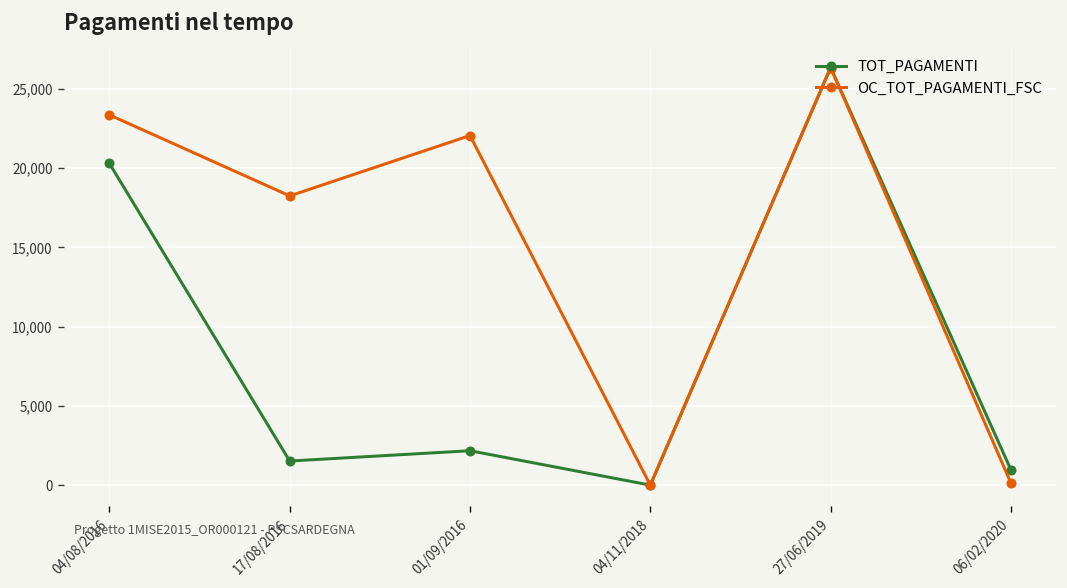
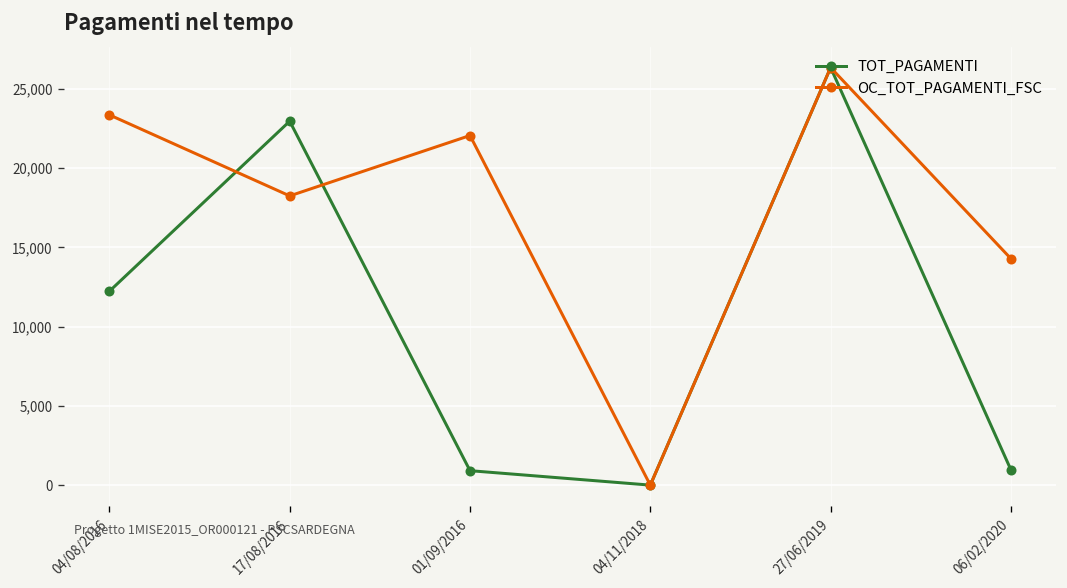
TOT_PAGAMENTI, 04/08/2016: 20,300 -> 12,200
TOT_PAGAMENTI, 17/08/2016: 1,500 -> 23,000
TOT_PAGAMENTI, 01/09/2016: 2,200 -> 900
OC_TOT_PAGAMENTI_FSC, 06/02/2020: 100 -> 14,300
